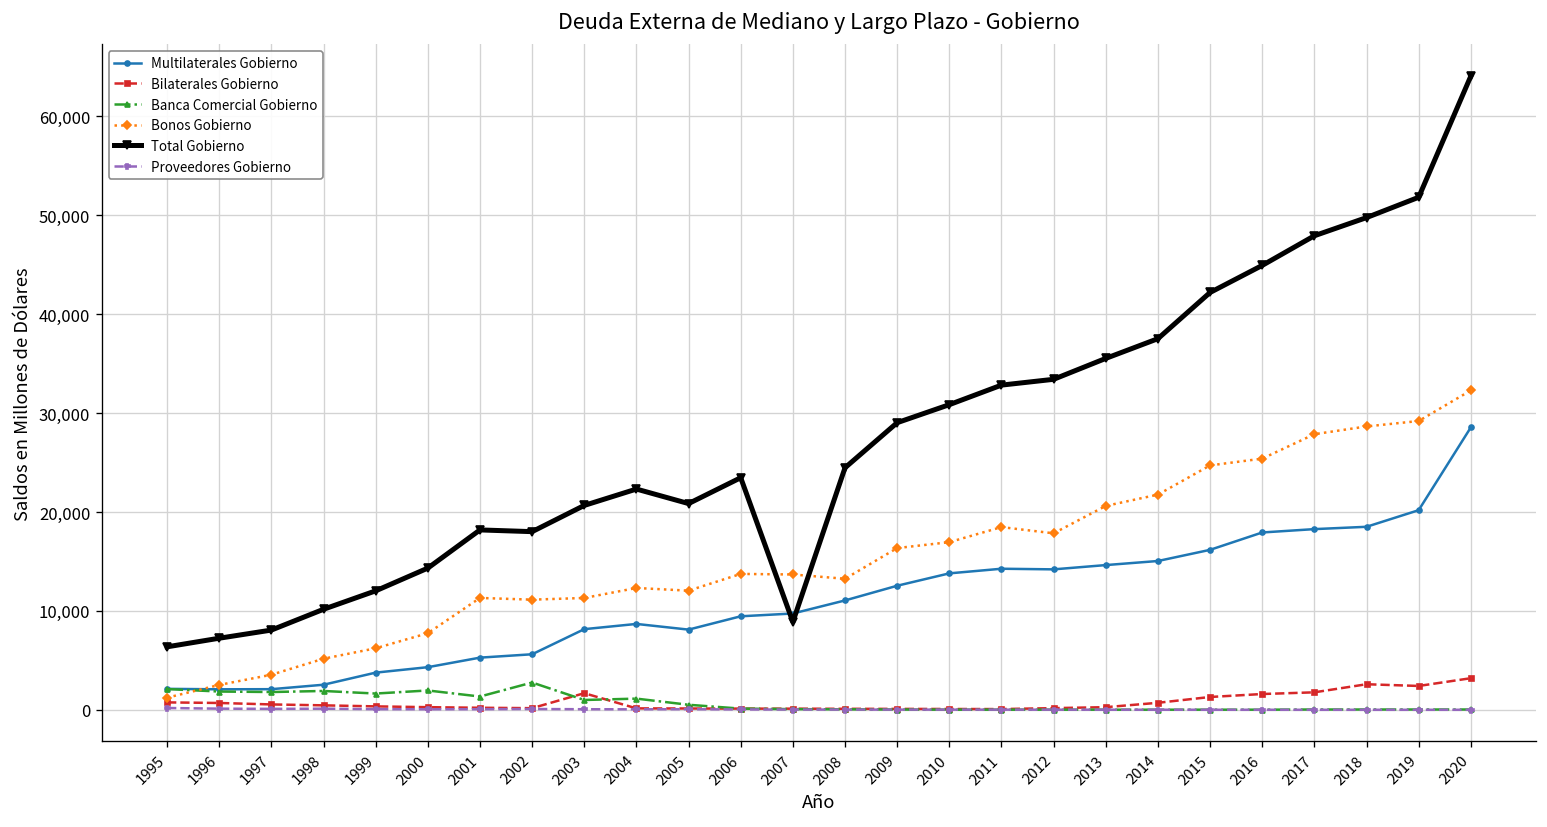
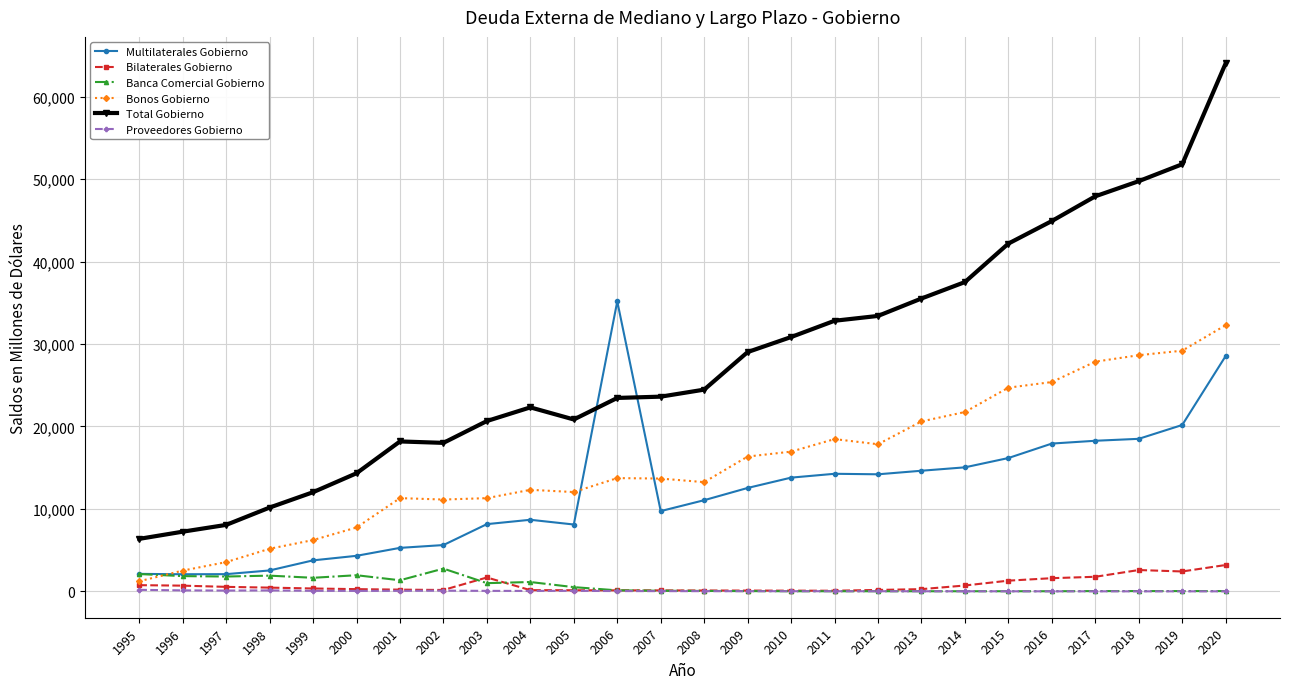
Multilaterales Gobierno, 2006: 9,000 -> 35,000
Total Gobierno, 2007: 9,000 -> 24,000
